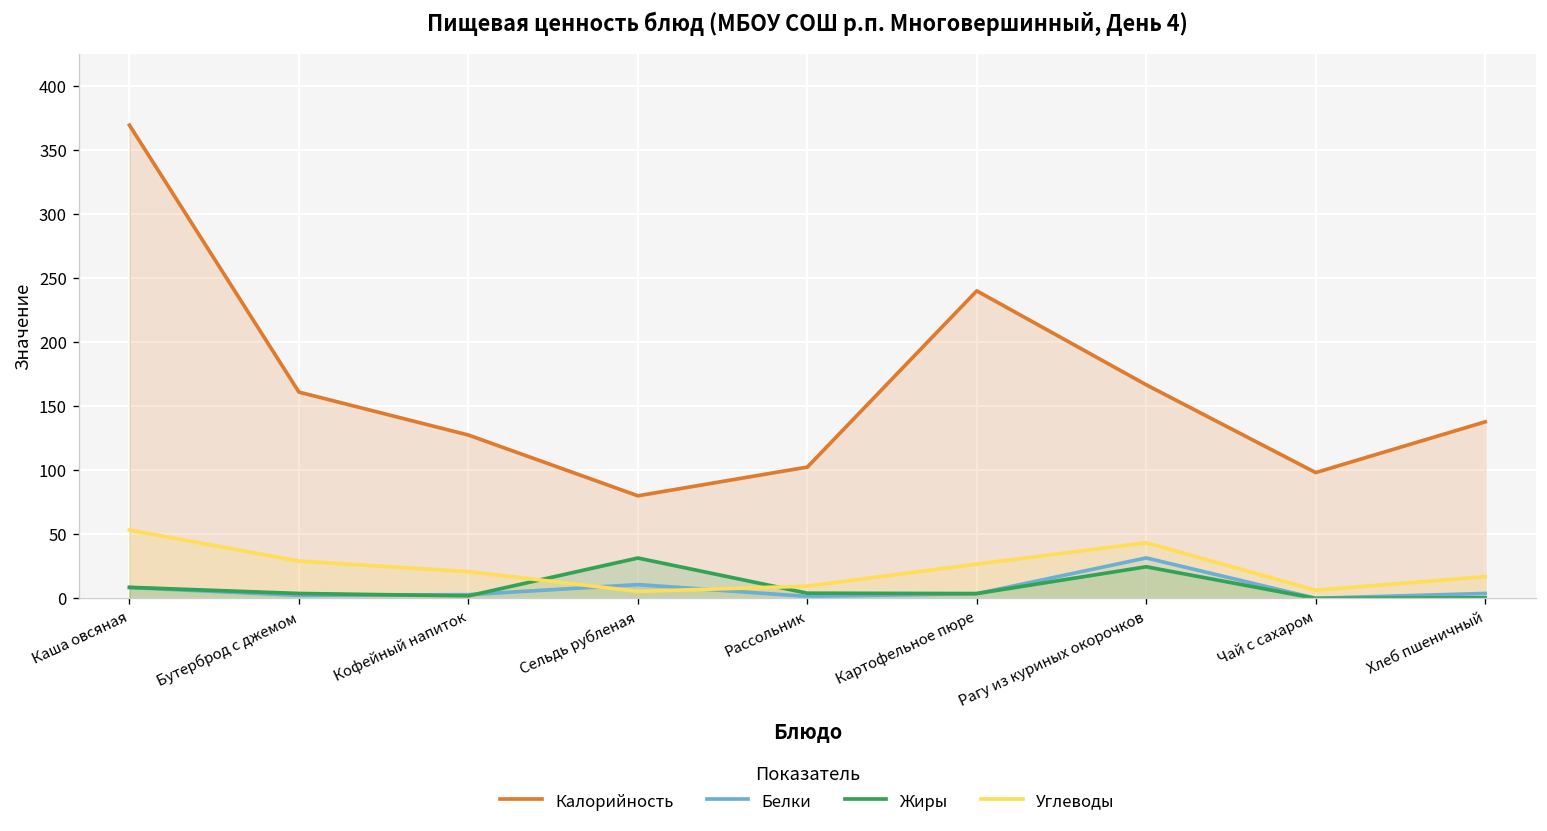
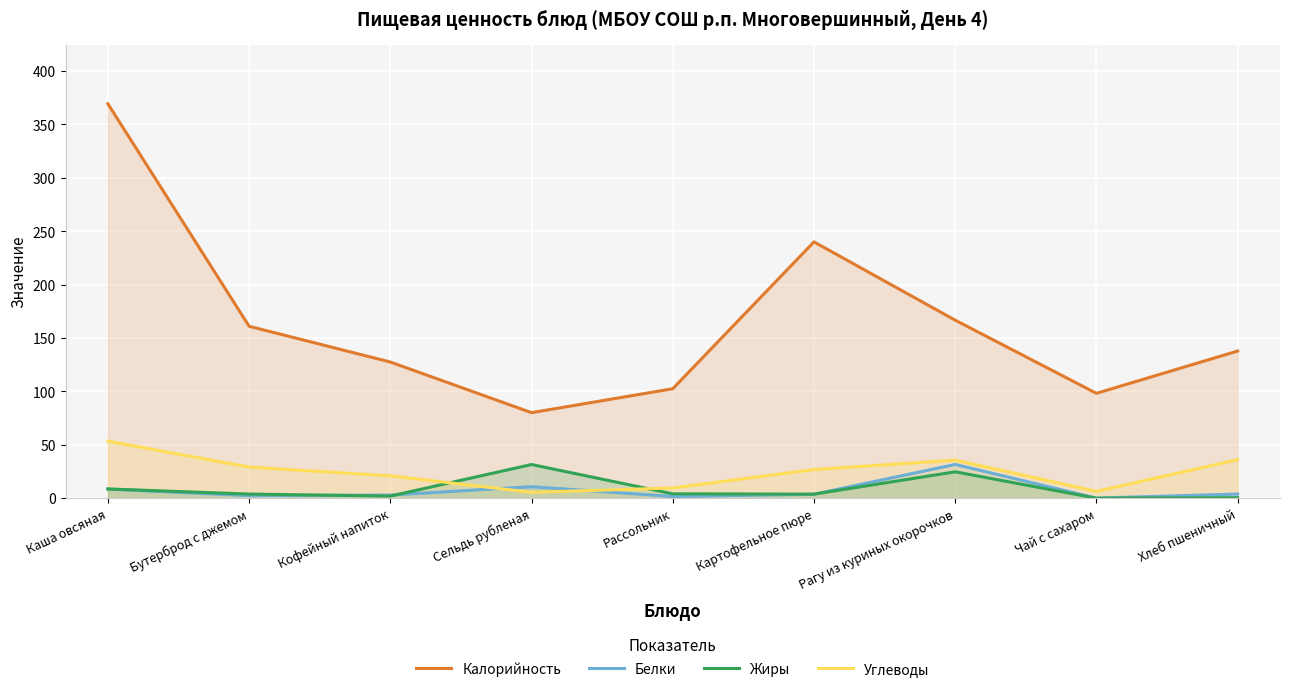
Углеводы, Рагу из куриных окорочков: 43 -> 36
Углеводы, Хлеб пшеничный: 17 -> 36
